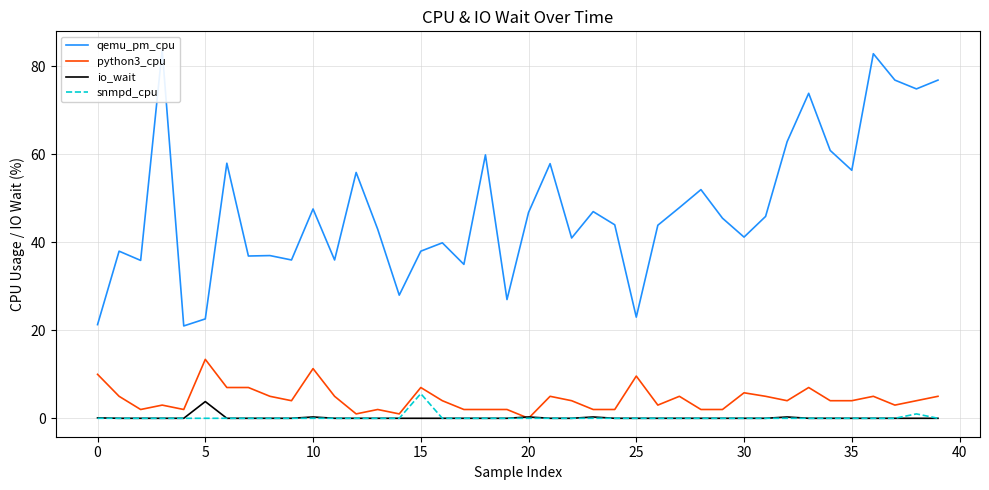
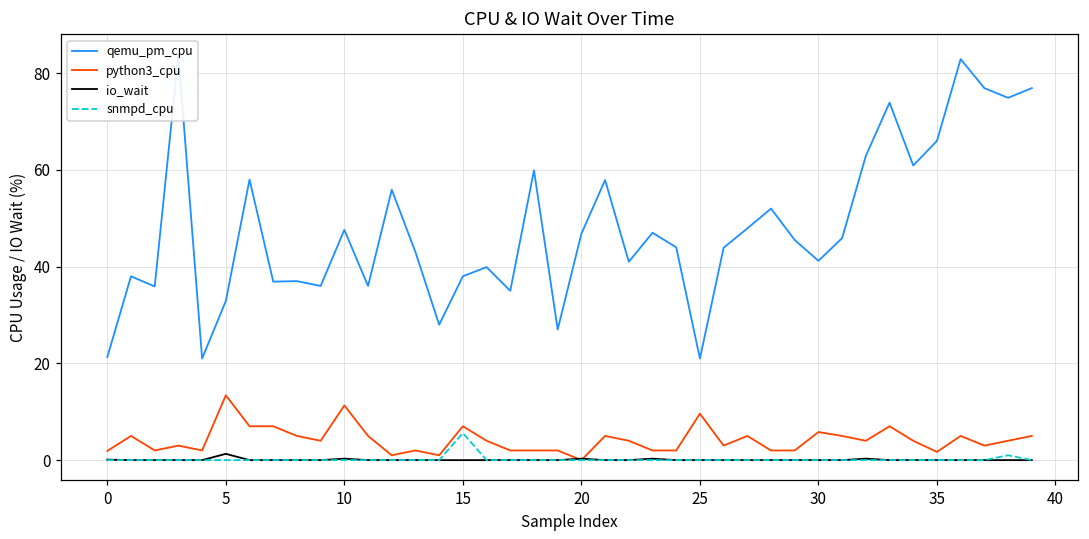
python3_cpu, 0: 10 -> 2
qemu_pm_cpu, 5: 23 -> 33
io_wait, 5: 4 -> 1
qemu_pm_cpu, 25: 23 -> 21
qemu_pm_cpu, 35: 56 -> 66
python3_cpu, 35: 4 -> 2
